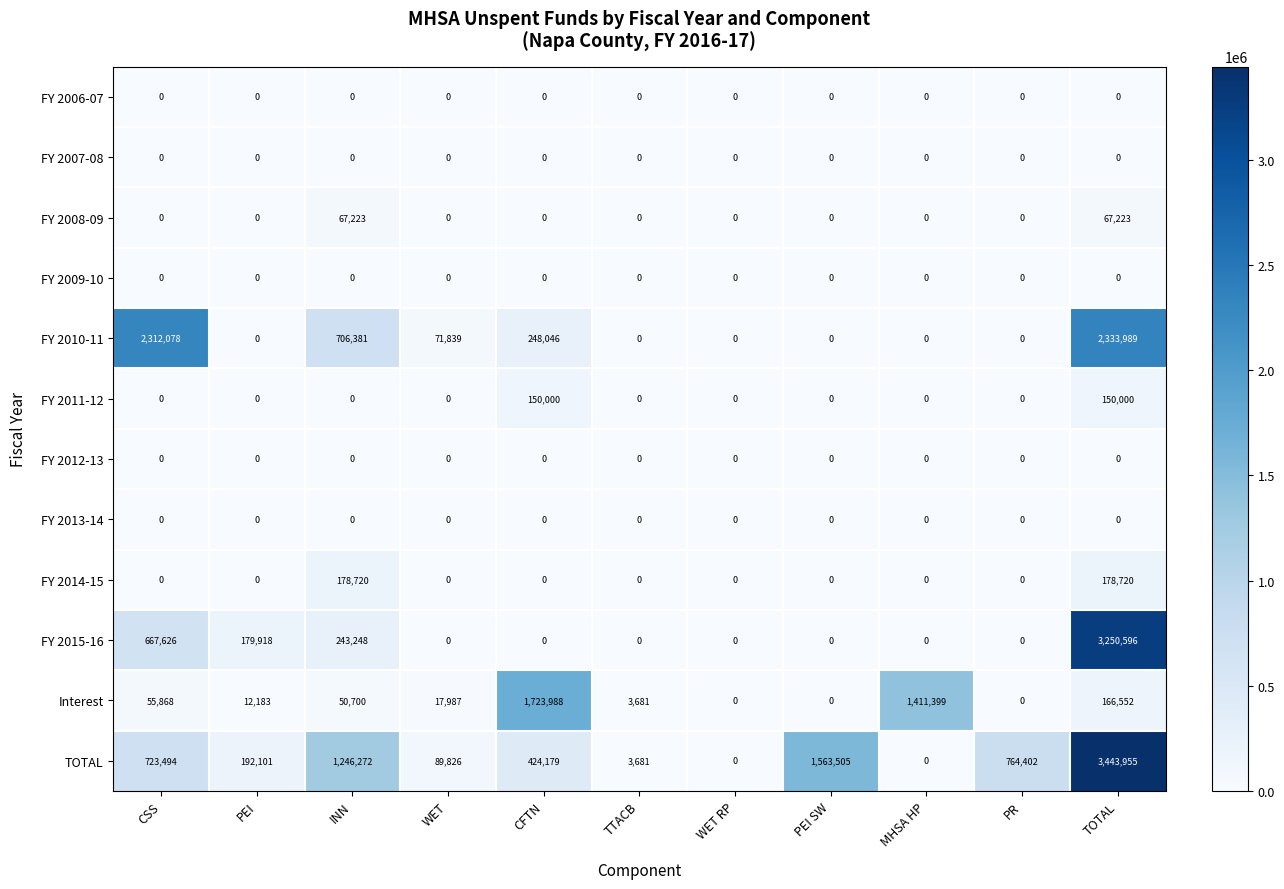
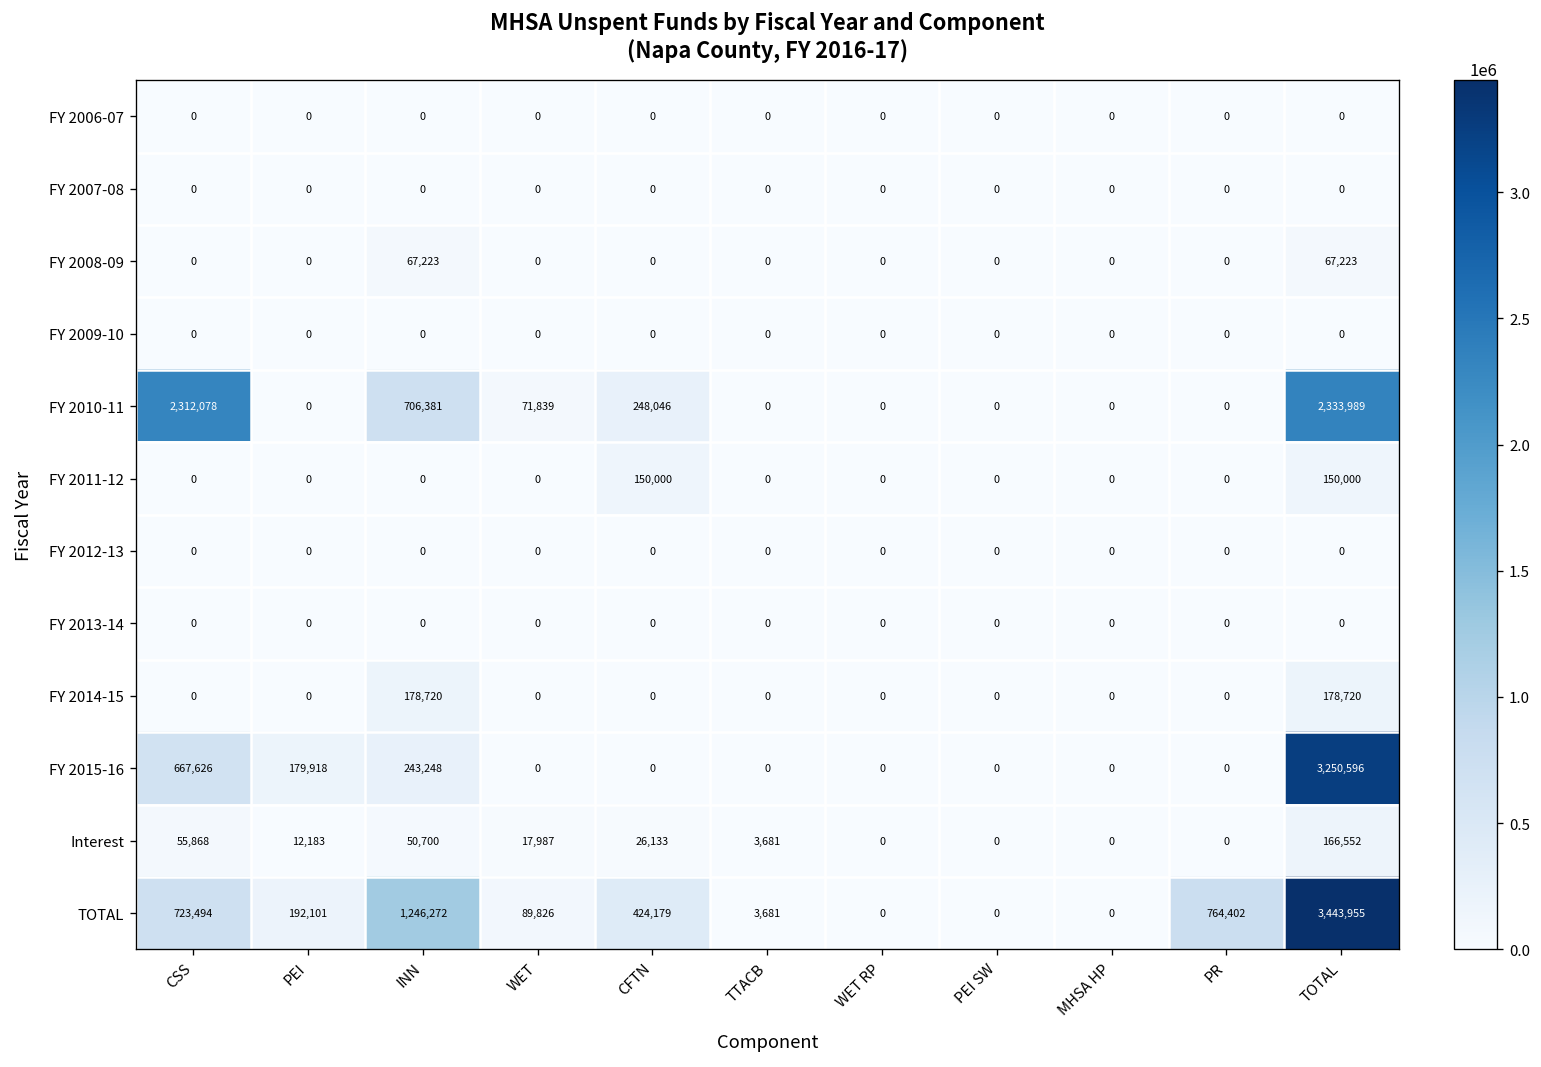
Interest, CFTN: 1,723,988 -> 26,133
Interest, MHSA HP: 1,411,399 -> 0
TOTAL, PEI SW: 1,563,505 -> 0
